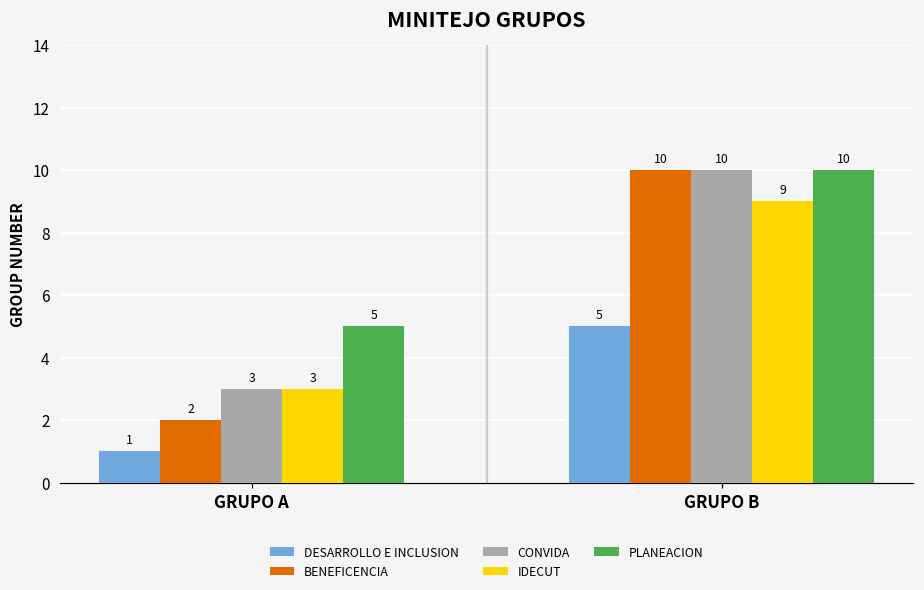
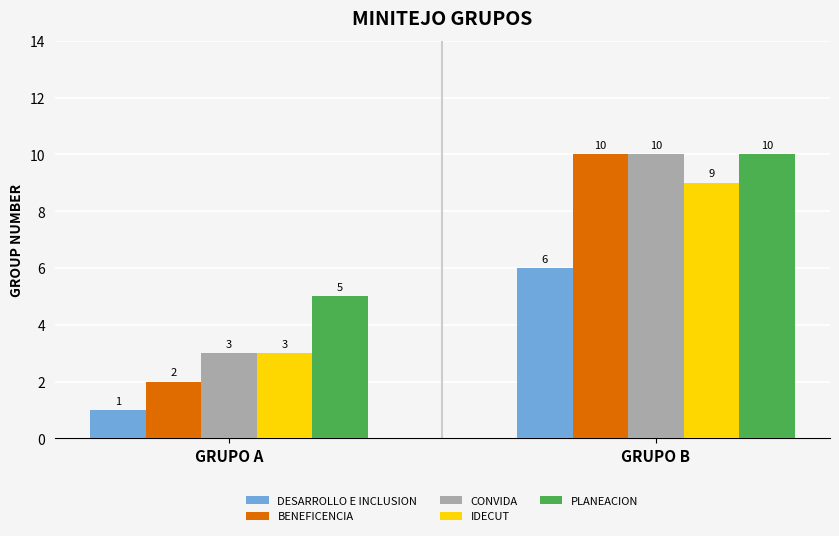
DESARROLLO E INCLUSION, GRUPO B: 5 -> 6
